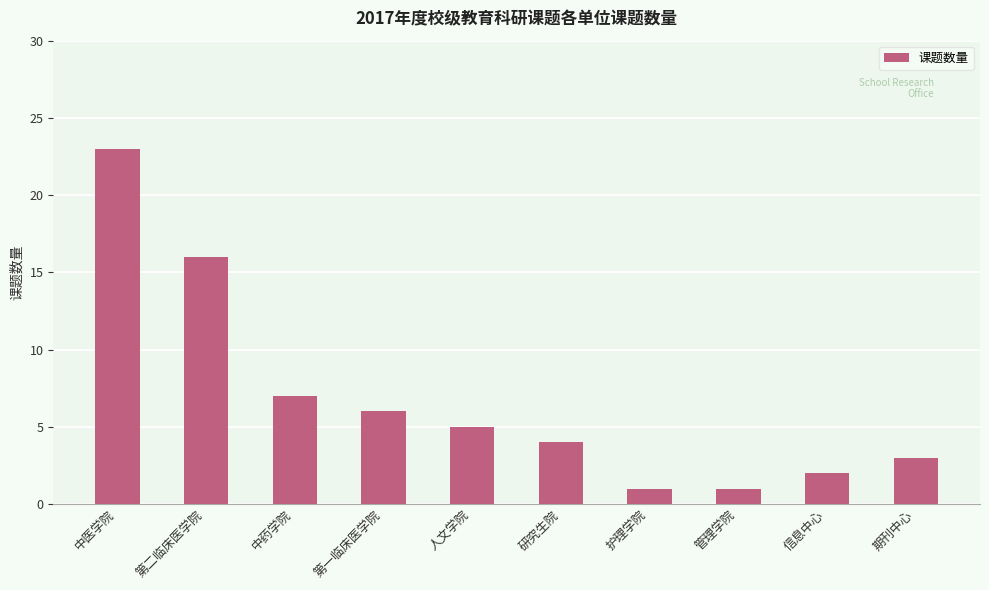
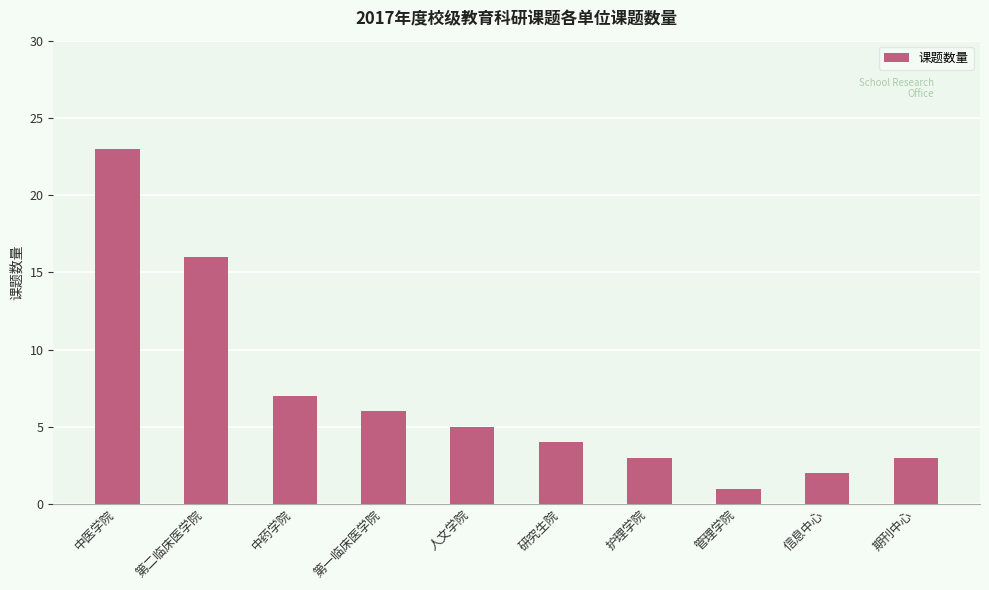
护理学院: 1 -> 3
